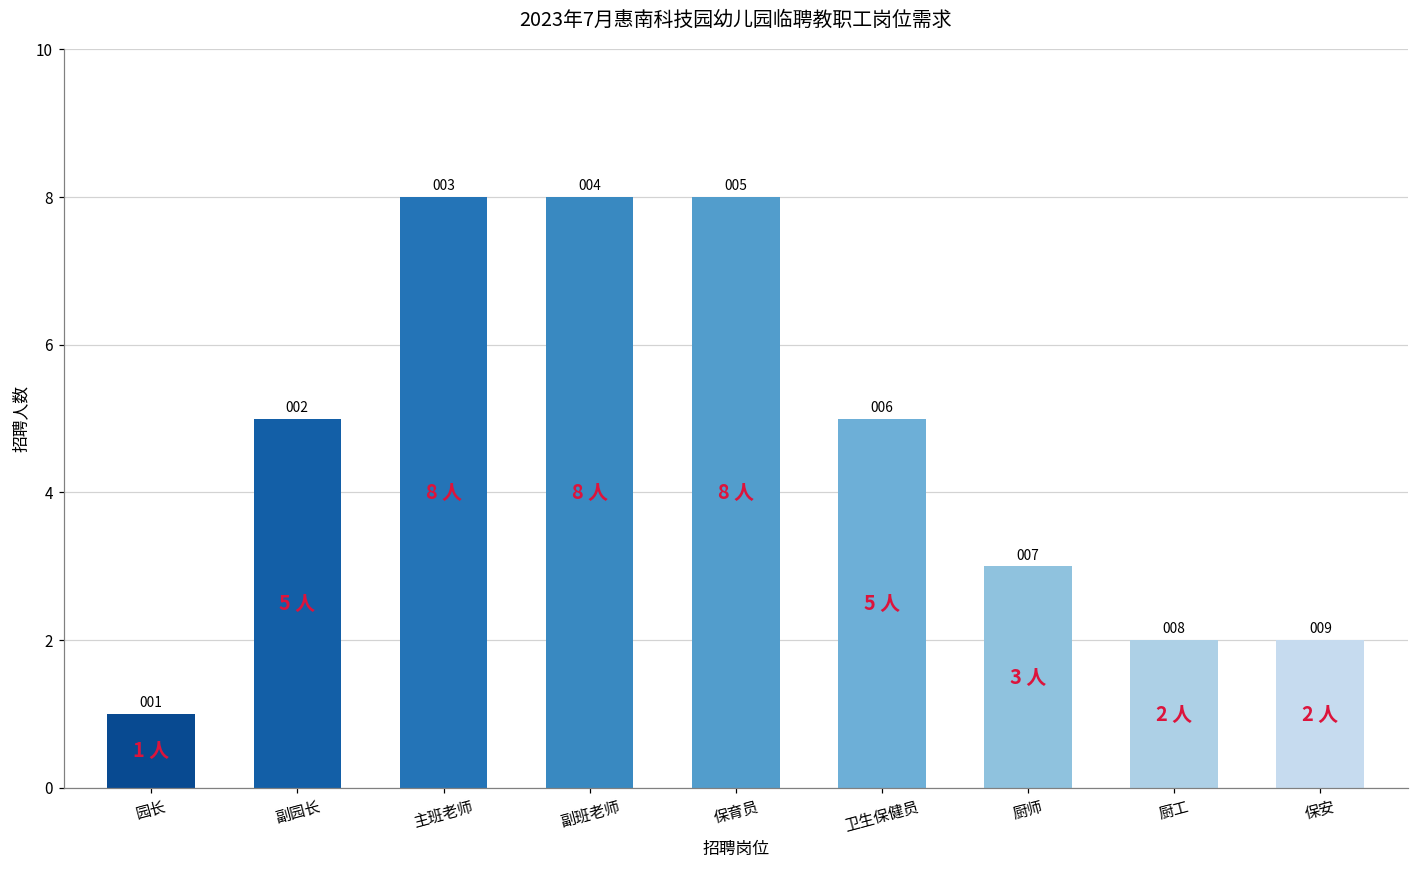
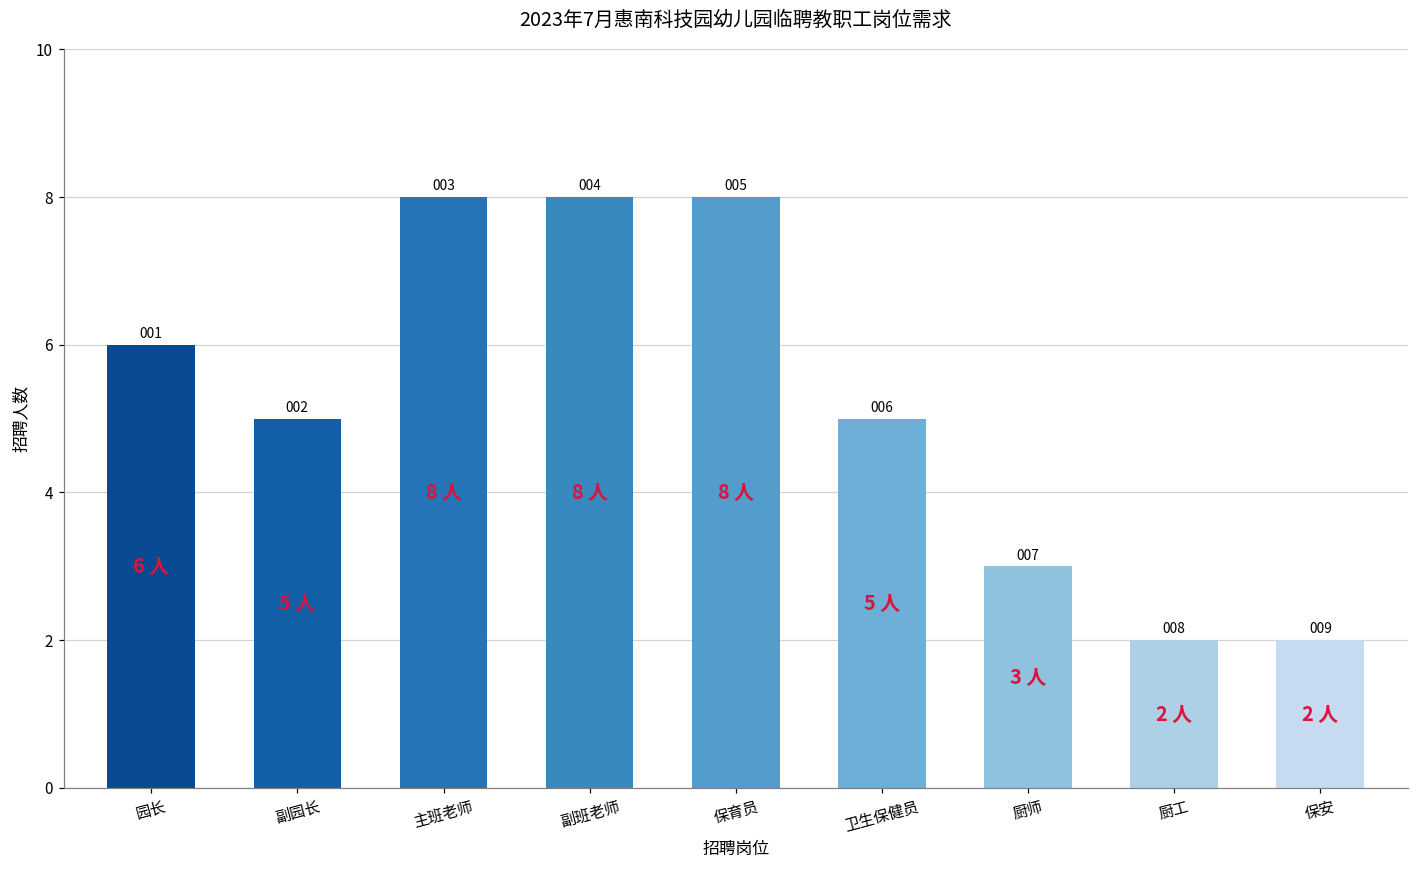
园长: 1 -> 6
